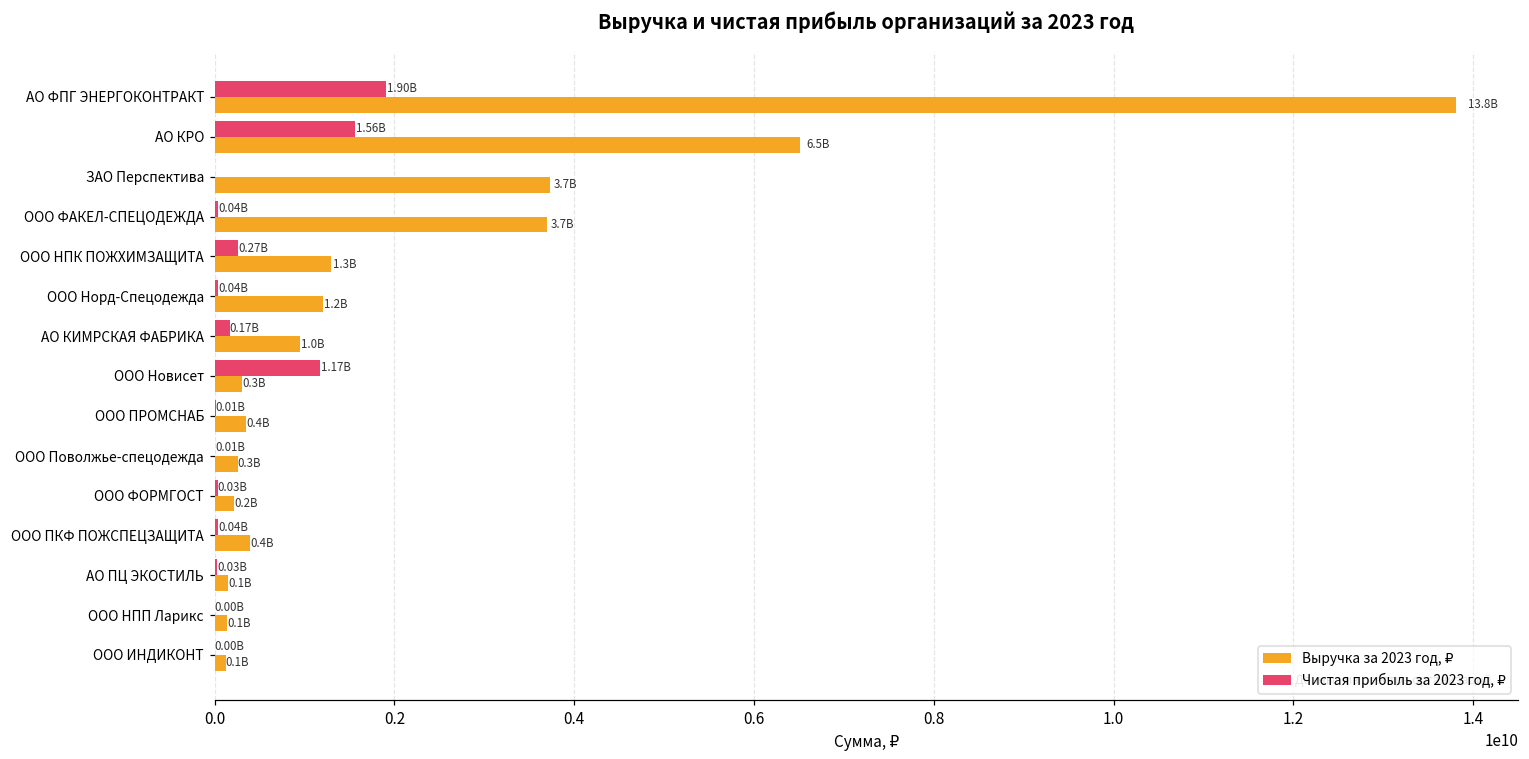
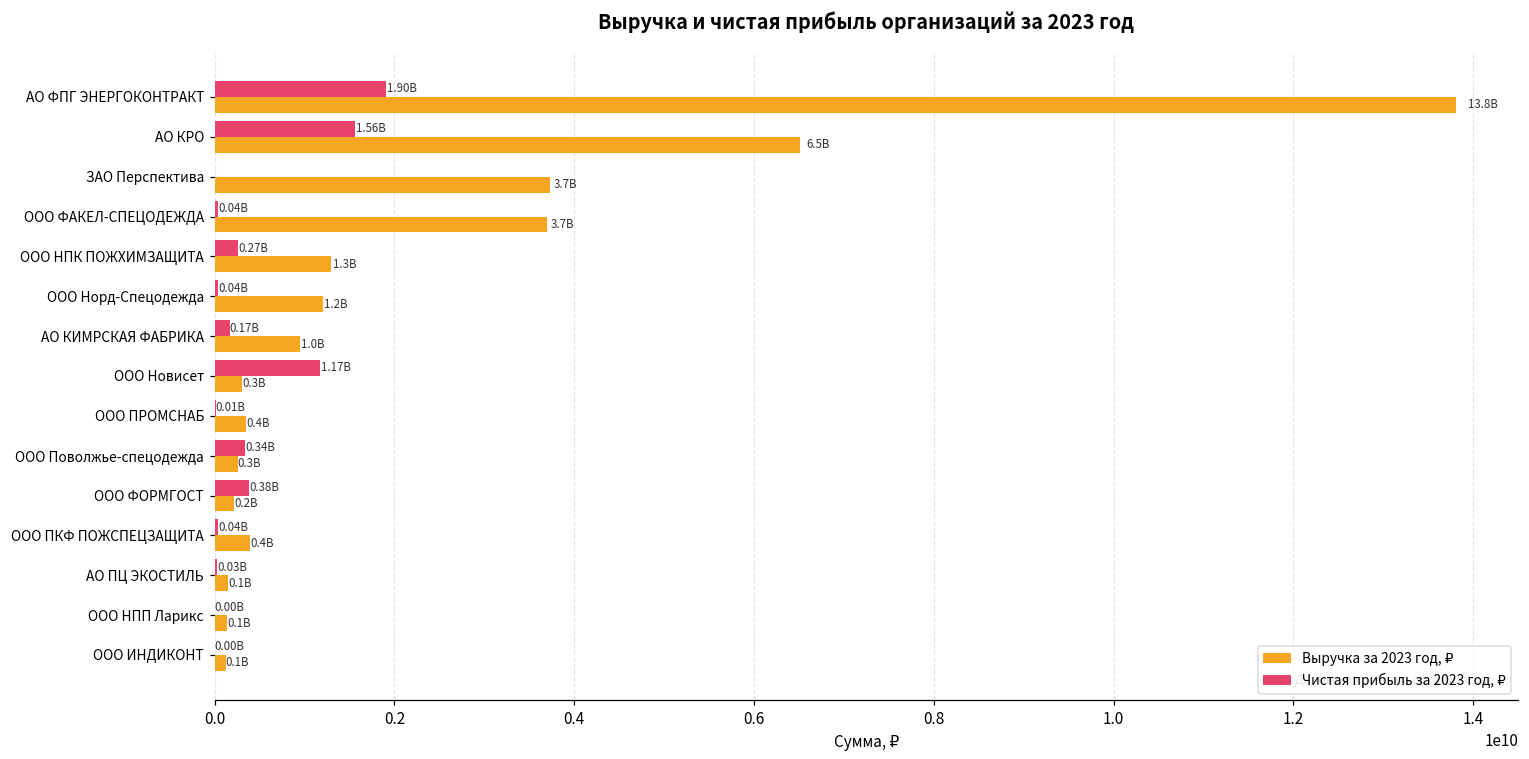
Чистая прибыль за 2023 год, ₽, ООО Поволжье-спецодежда: 0.01B -> 0.34B
Чистая прибыль за 2023 год, ₽, ООО ФОРМГОСТ: 0.03B -> 0.38B
